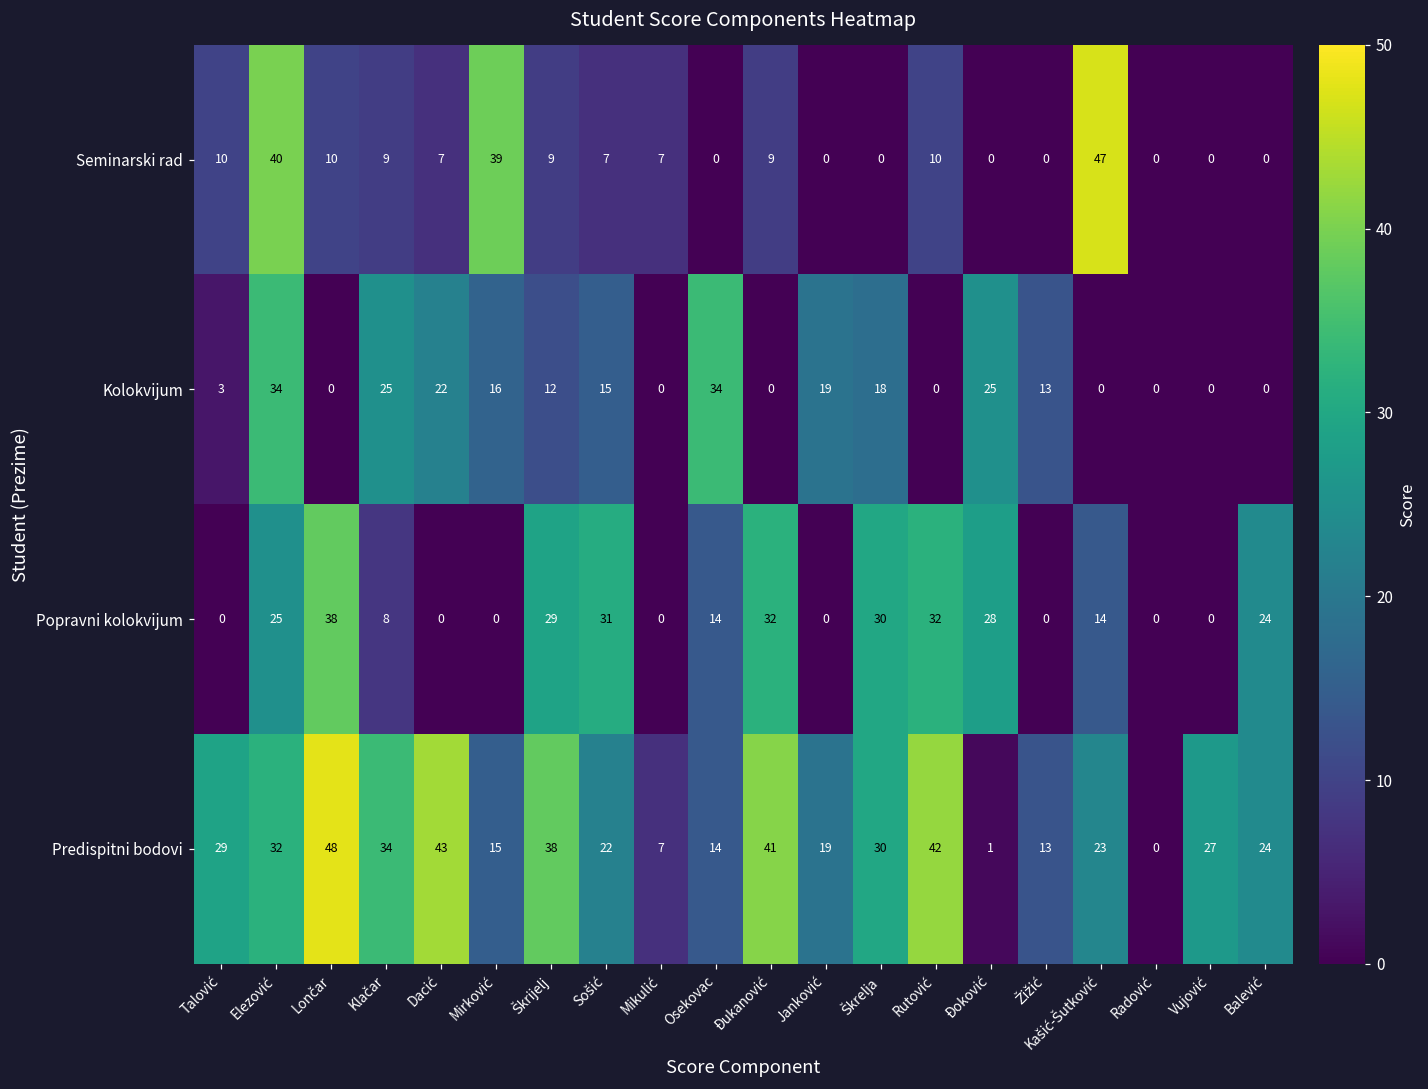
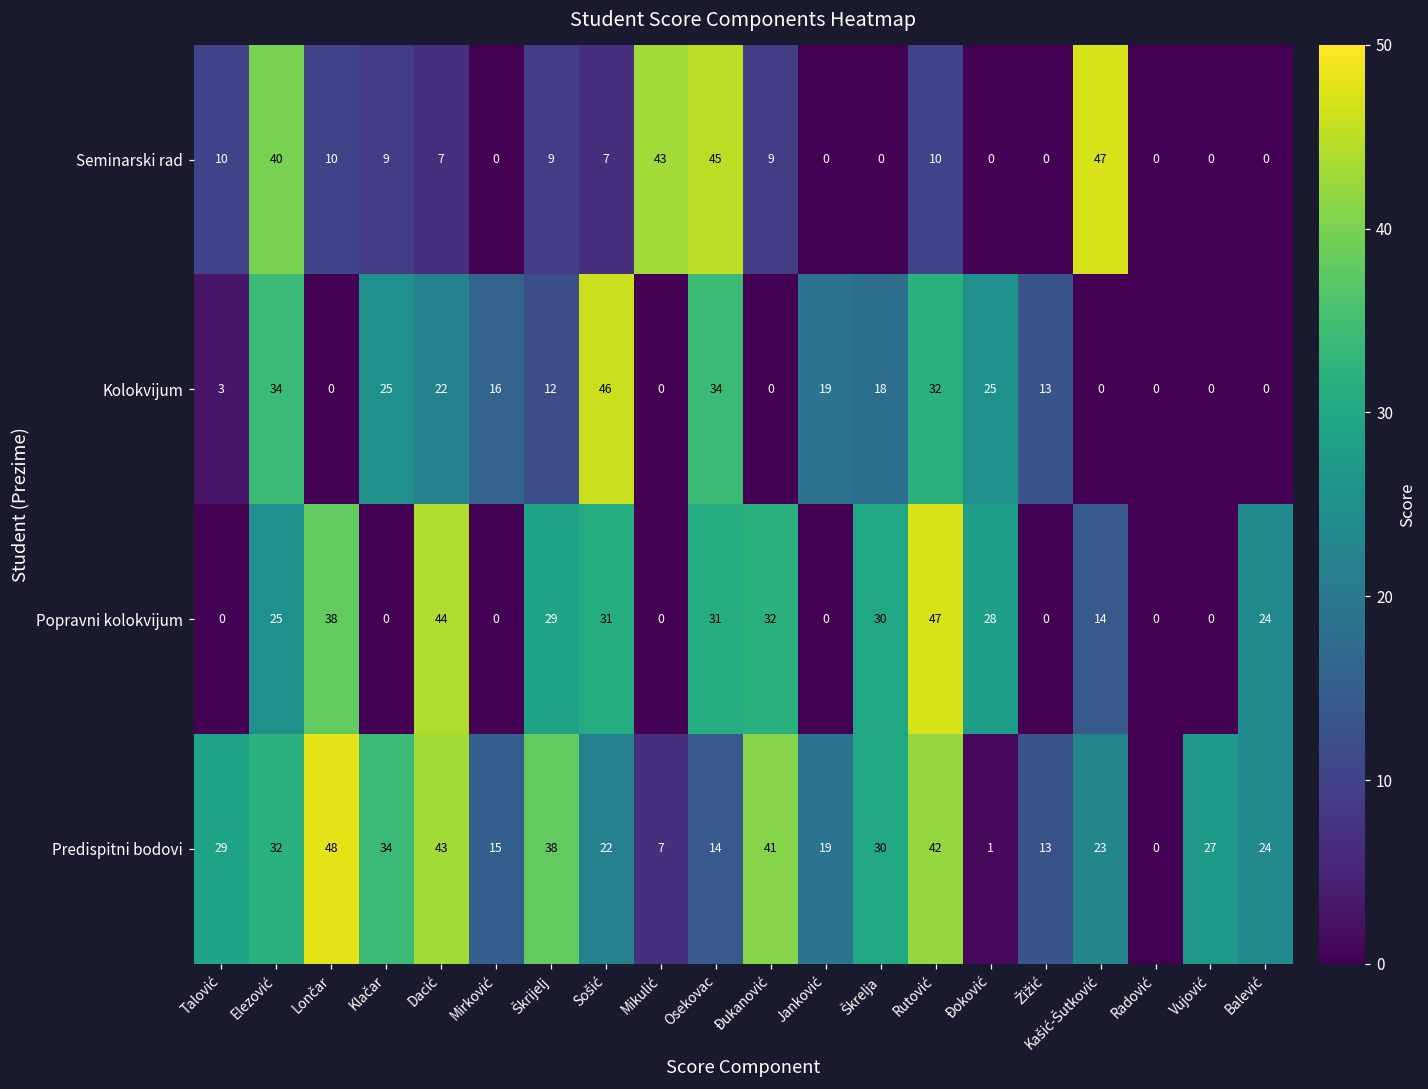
Seminarski rad, Mirković: 39 -> 0
Seminarski rad, Mikulić: 7 -> 43
Seminarski rad, Osekovac: 0 -> 45
Kolokvijum, Sošić: 15 -> 46
Kolokvijum, Rutović: 0 -> 32
Popravni kolokvijum, Klačar: 8 -> 0
Popravni kolokvijum, Dacić: 0 -> 44
Popravni kolokvijum, Osekovac: 14 -> 31
Popravni kolokvijum, Rutović: 32 -> 47
